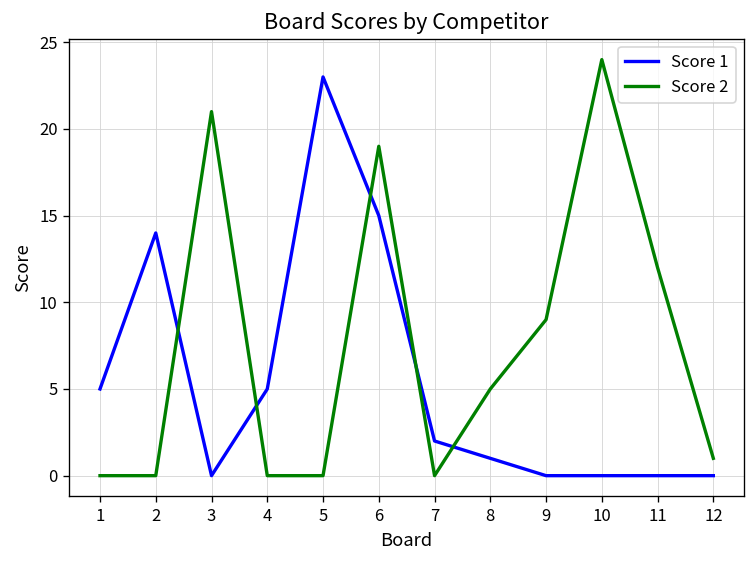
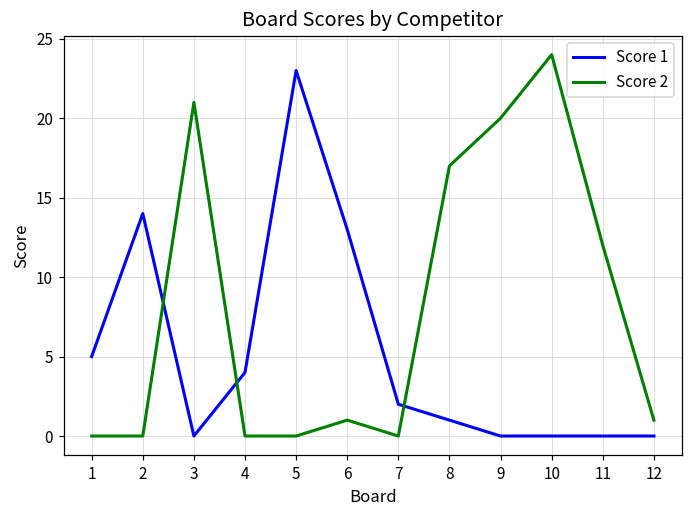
Score 1, 4: 5 -> 4
Score 1, 6: 15 -> 13
Score 2, 6: 19 -> 1
Score 2, 8: 5 -> 17
Score 2, 9: 9 -> 20
